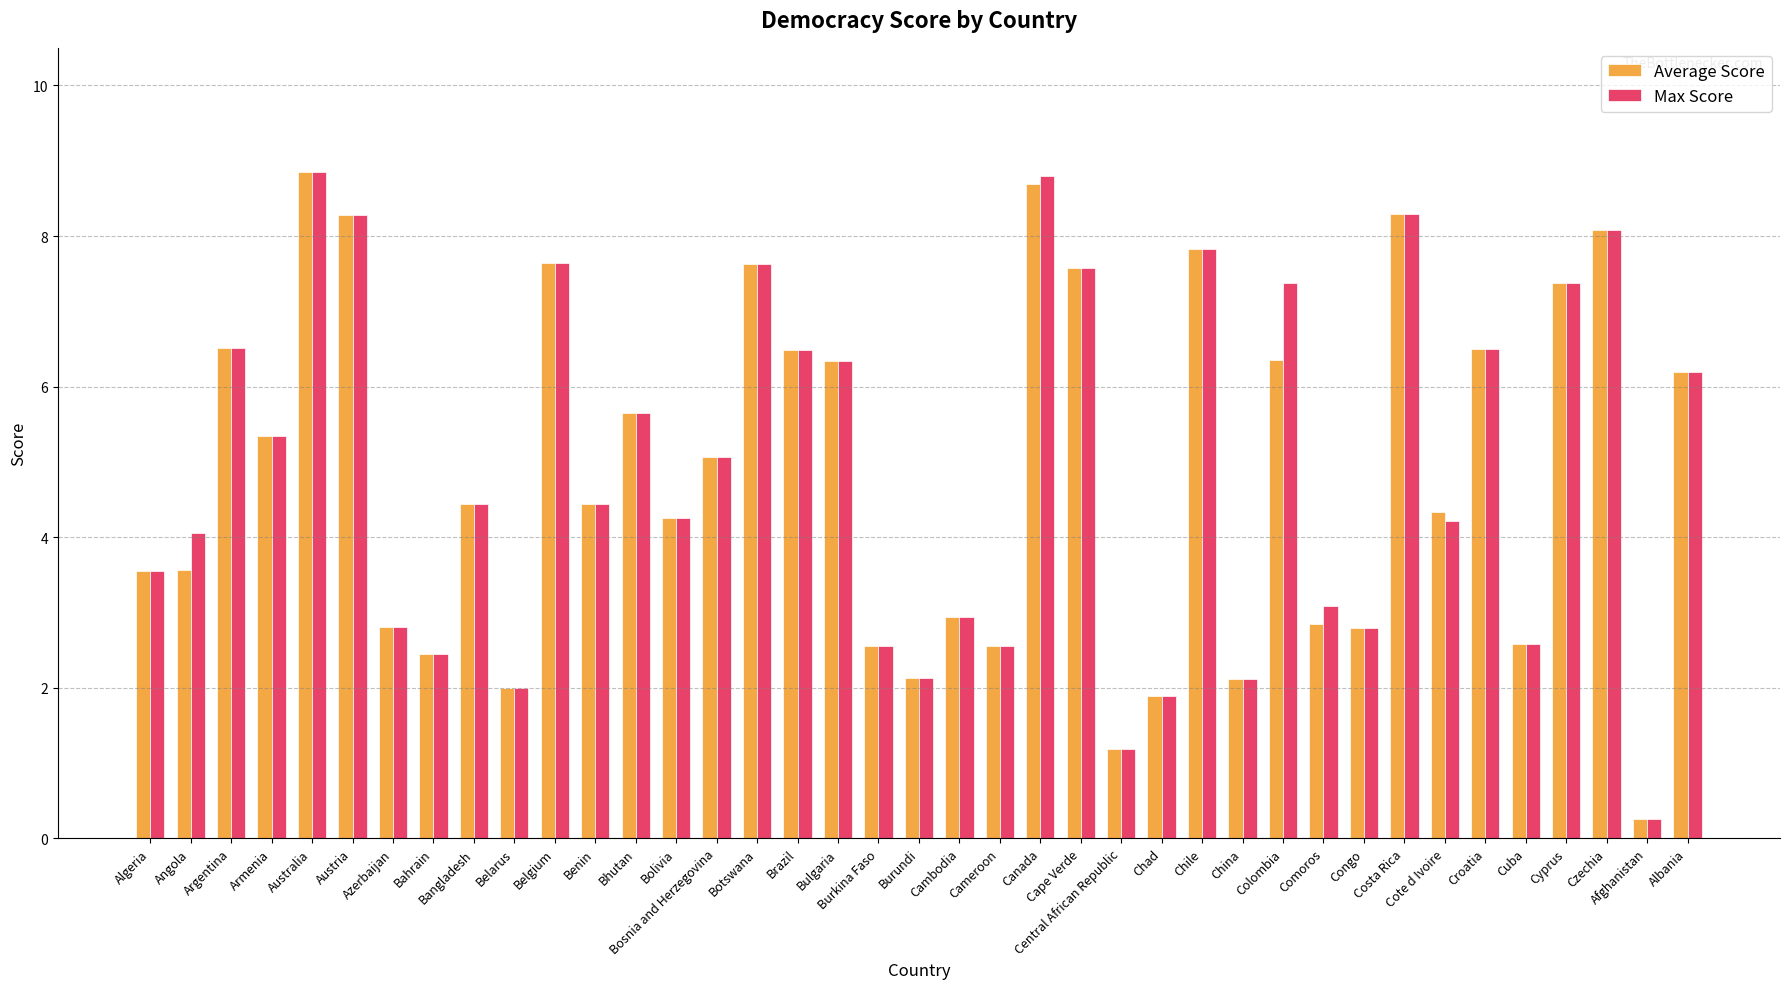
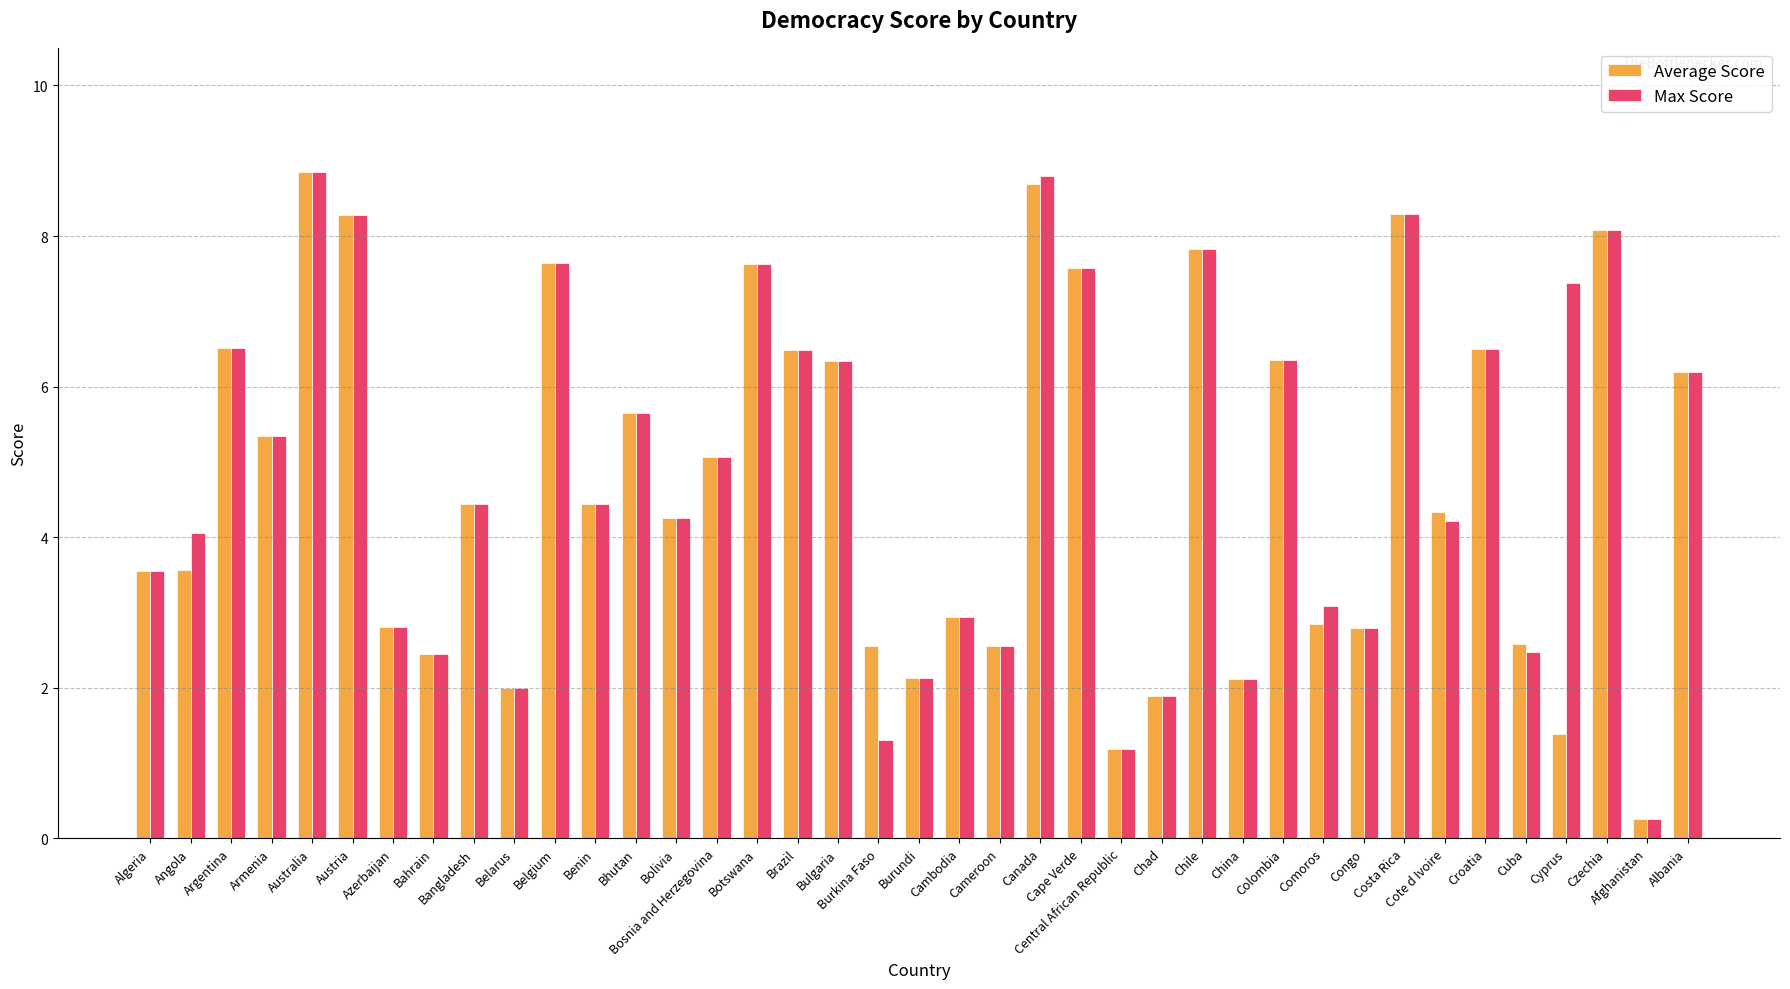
Max Score, Burkina Faso: 2.6 -> 1.3
Max Score, Colombia: 7.4 -> 6.4
Max Score, Cuba: 2.6 -> 2.5
Average Score, Cyprus: 7.4 -> 1.4
